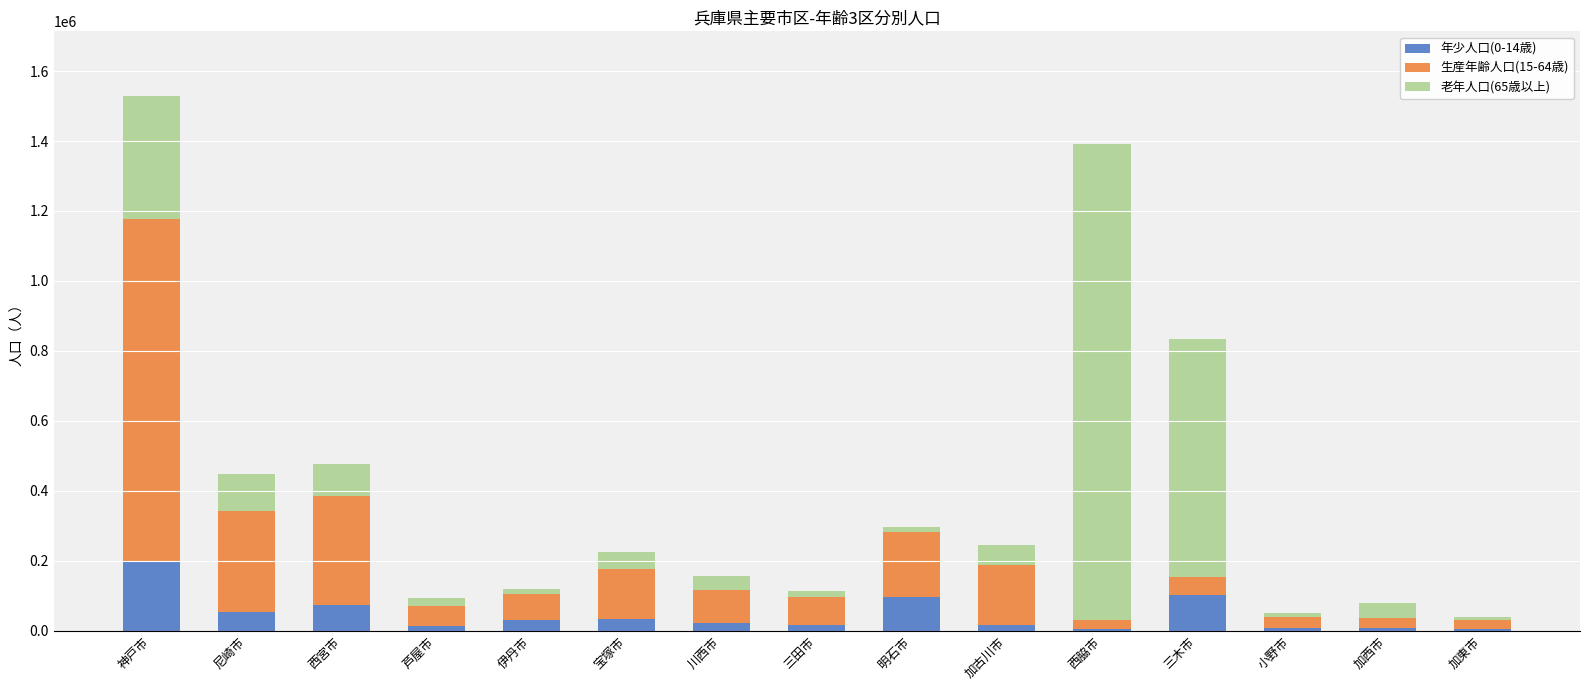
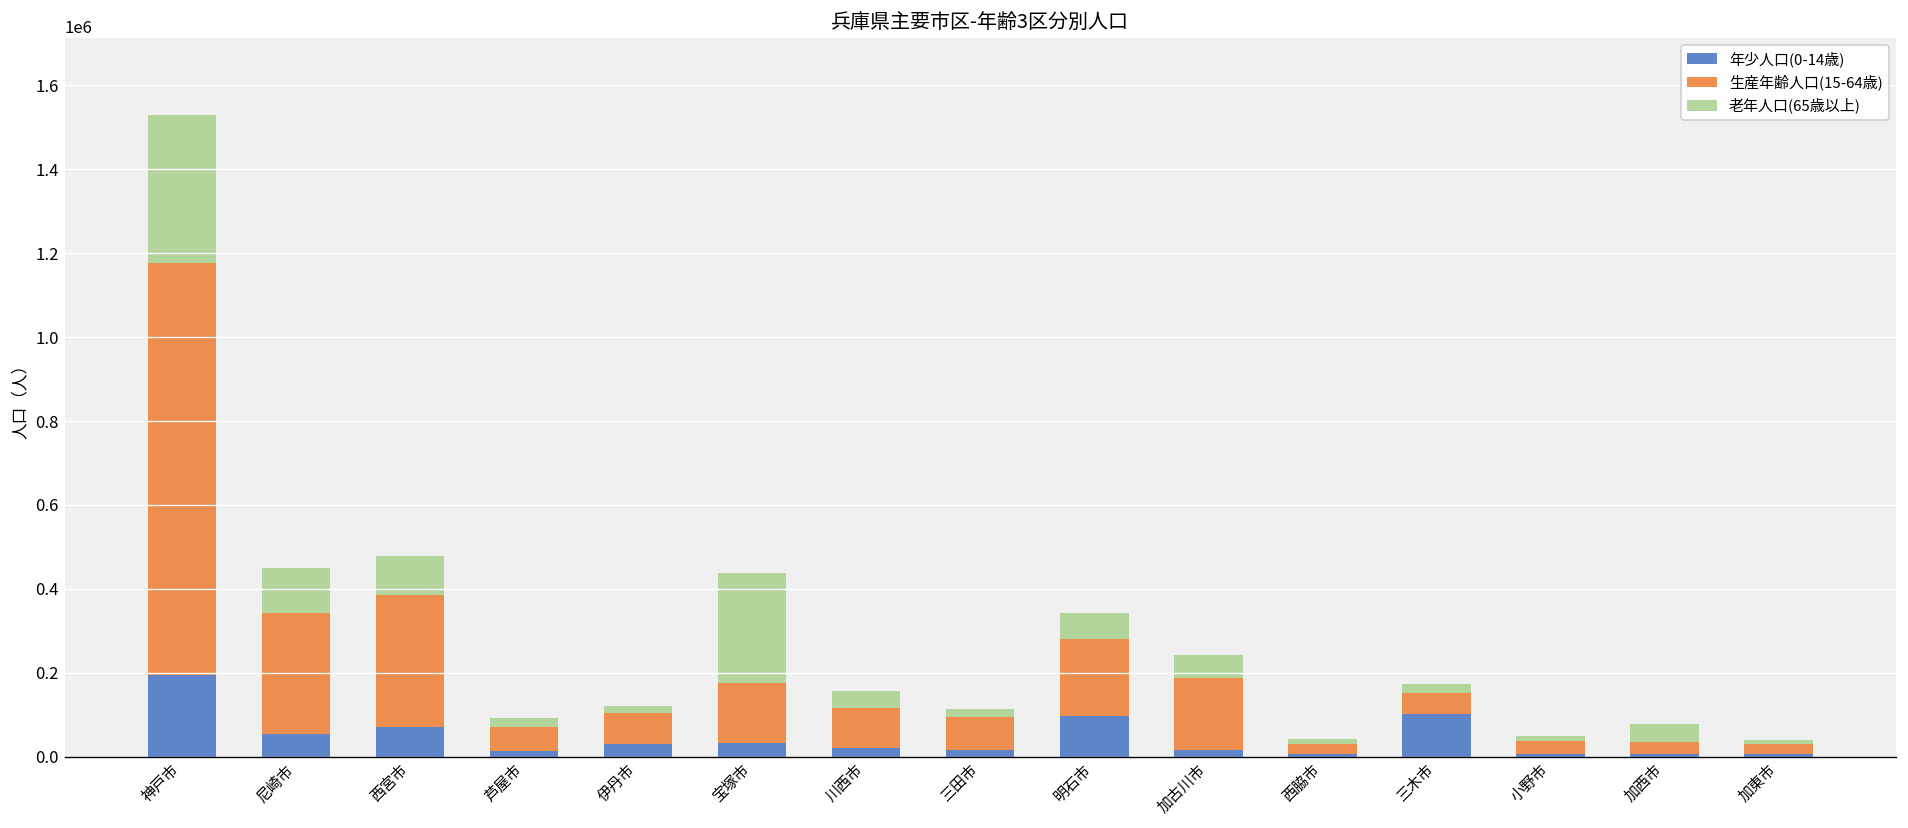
老年人口(65歳以上), 宝塚市: 50000 -> 260000
老年人口(65歳以上), 明石市: 20000 -> 60000
老年人口(65歳以上), 西脇市: 1360000 -> 10000
老年人口(65歳以上), 三木市: 680000 -> 20000
